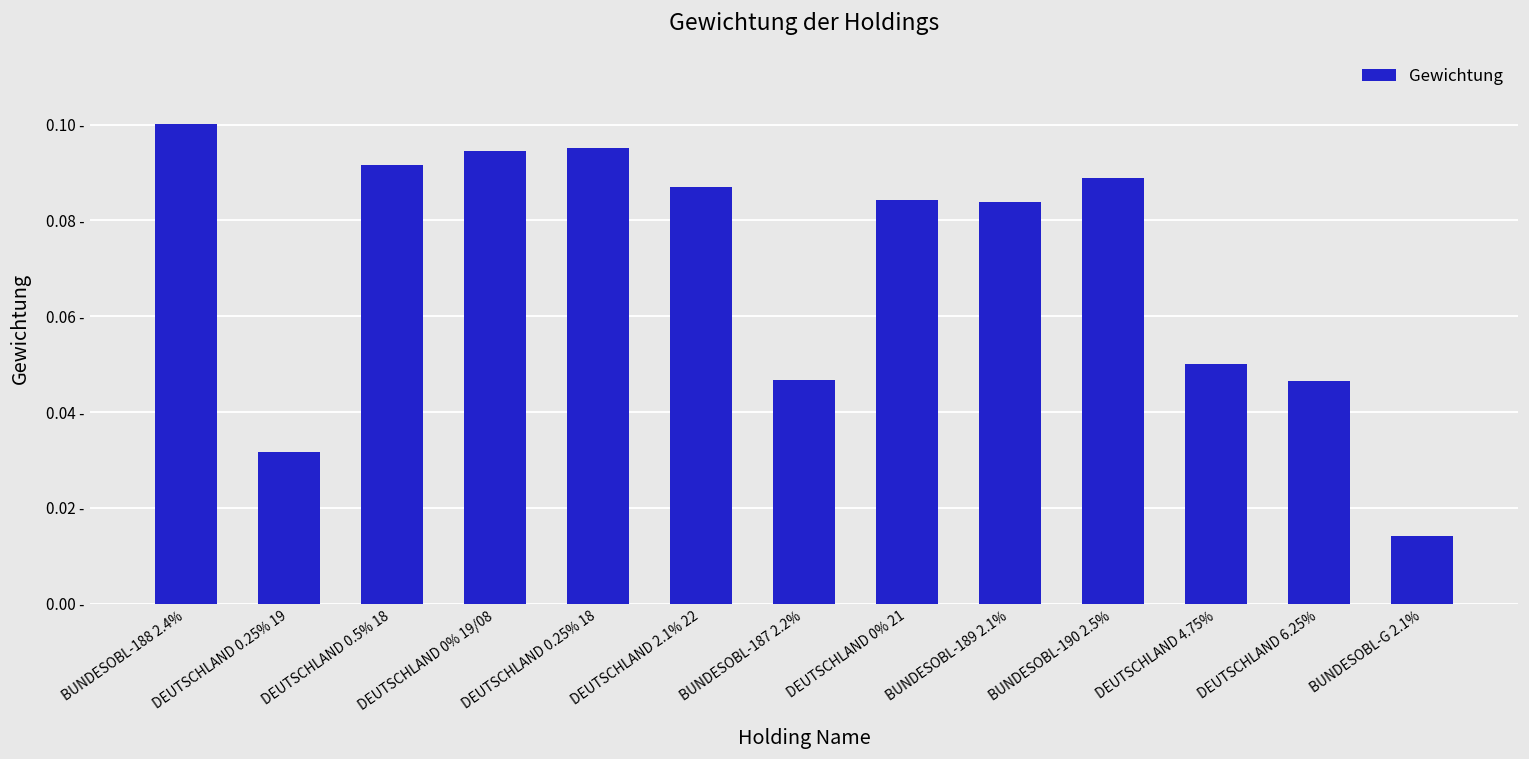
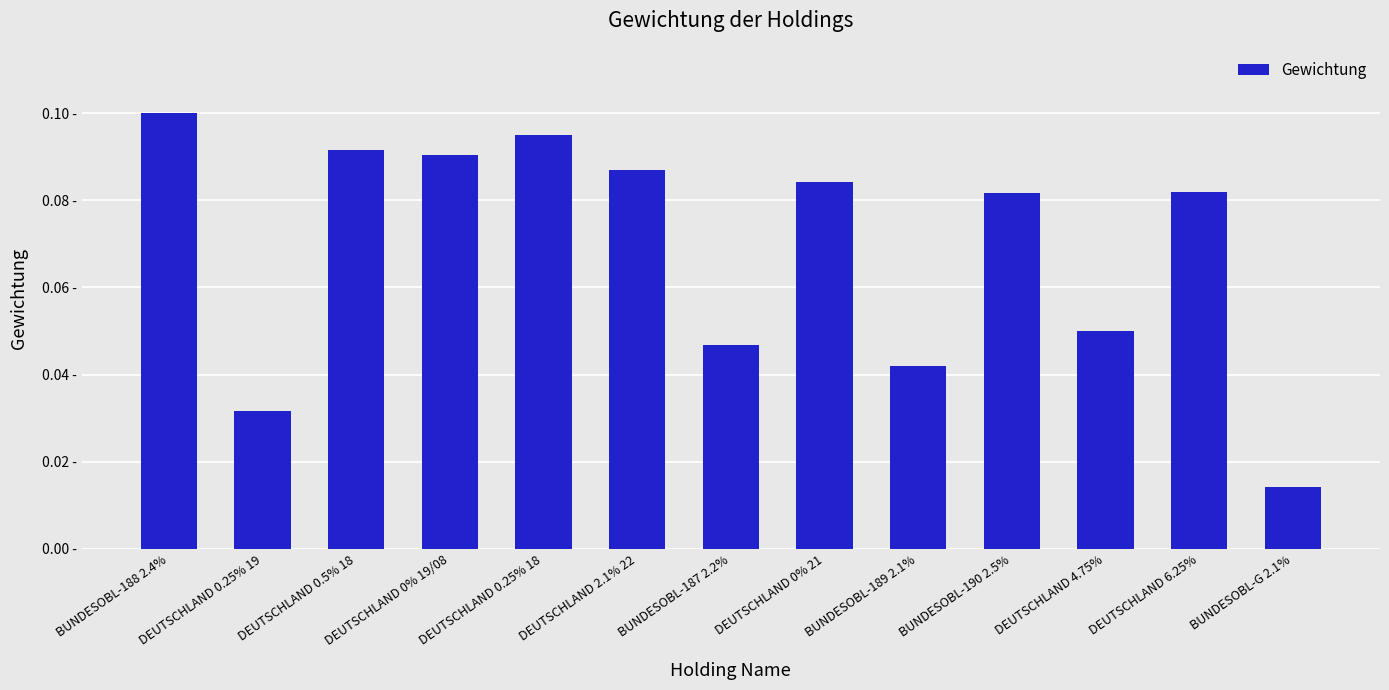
DEUTSCHLAND 0% 19/08: 0.095 - -> 0.090 -
BUNDESOBL-189 2.1%: 0.084 - -> 0.042 -
BUNDESOBL-190 2.5%: 0.089 - -> 0.082 -
DEUTSCHLAND 6.25%: 0.046 - -> 0.082 -
